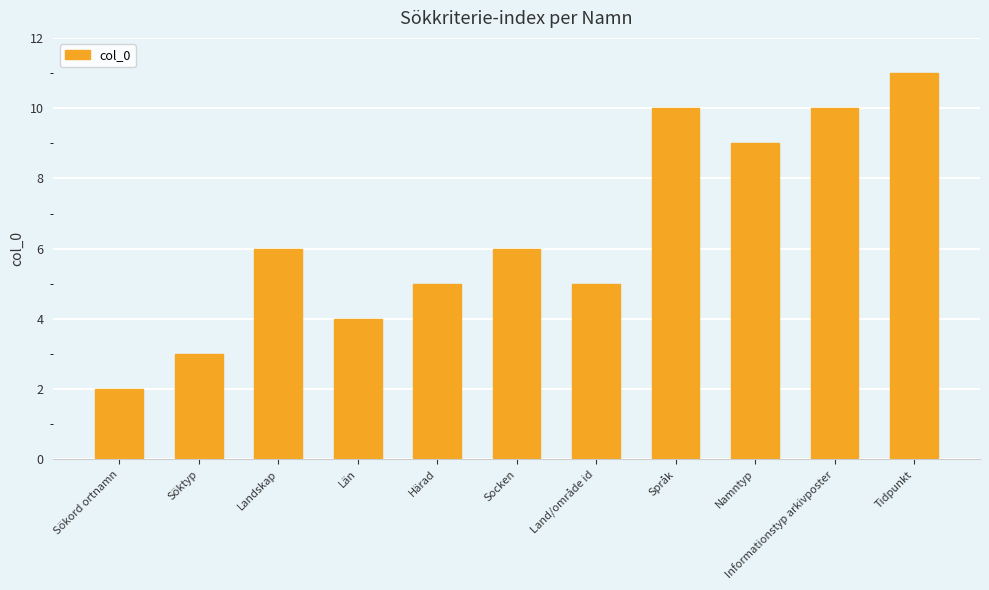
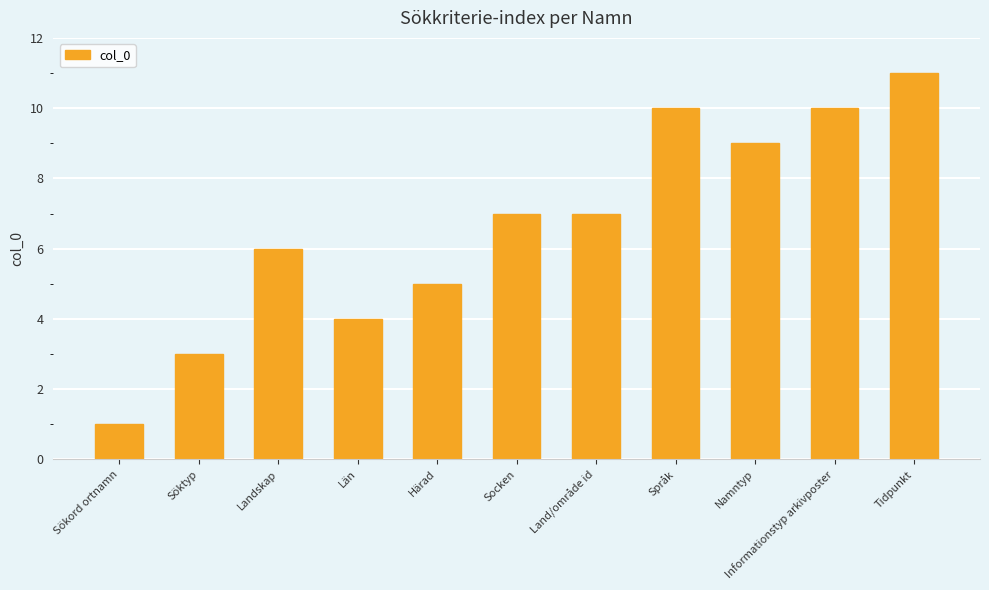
Sökord ortnamn: 2 -> 1
Socken: 6 -> 7
Land/område id: 5 -> 7
